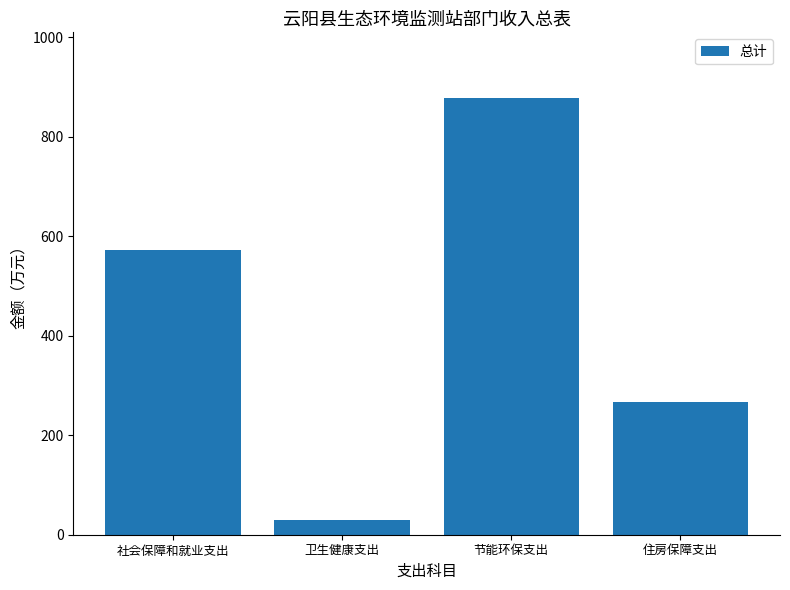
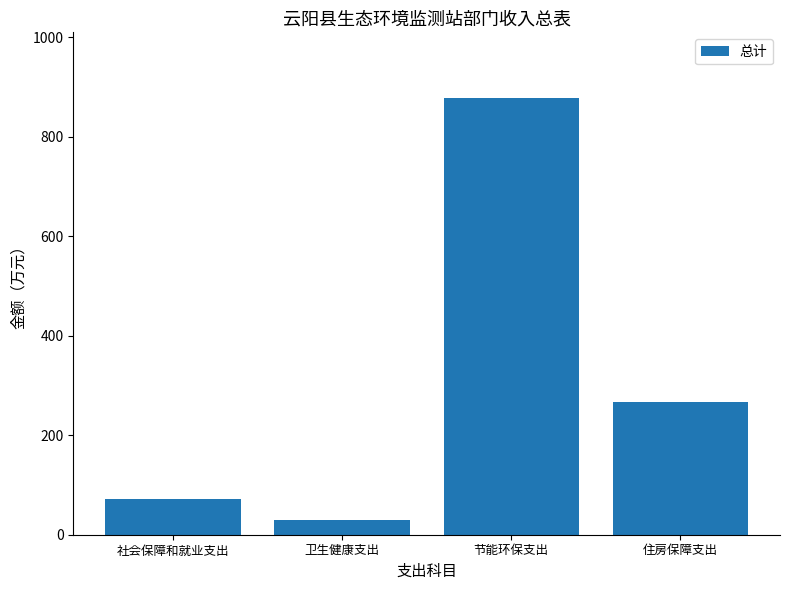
社会保障和就业支出: 570 -> 70
